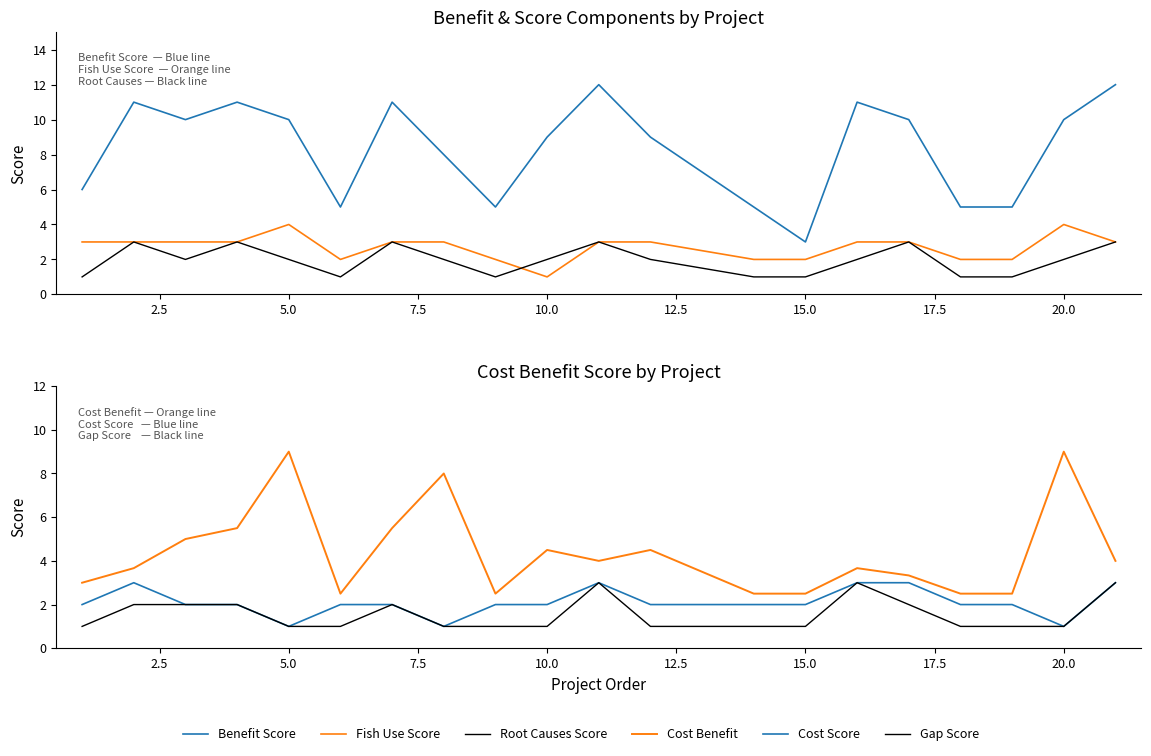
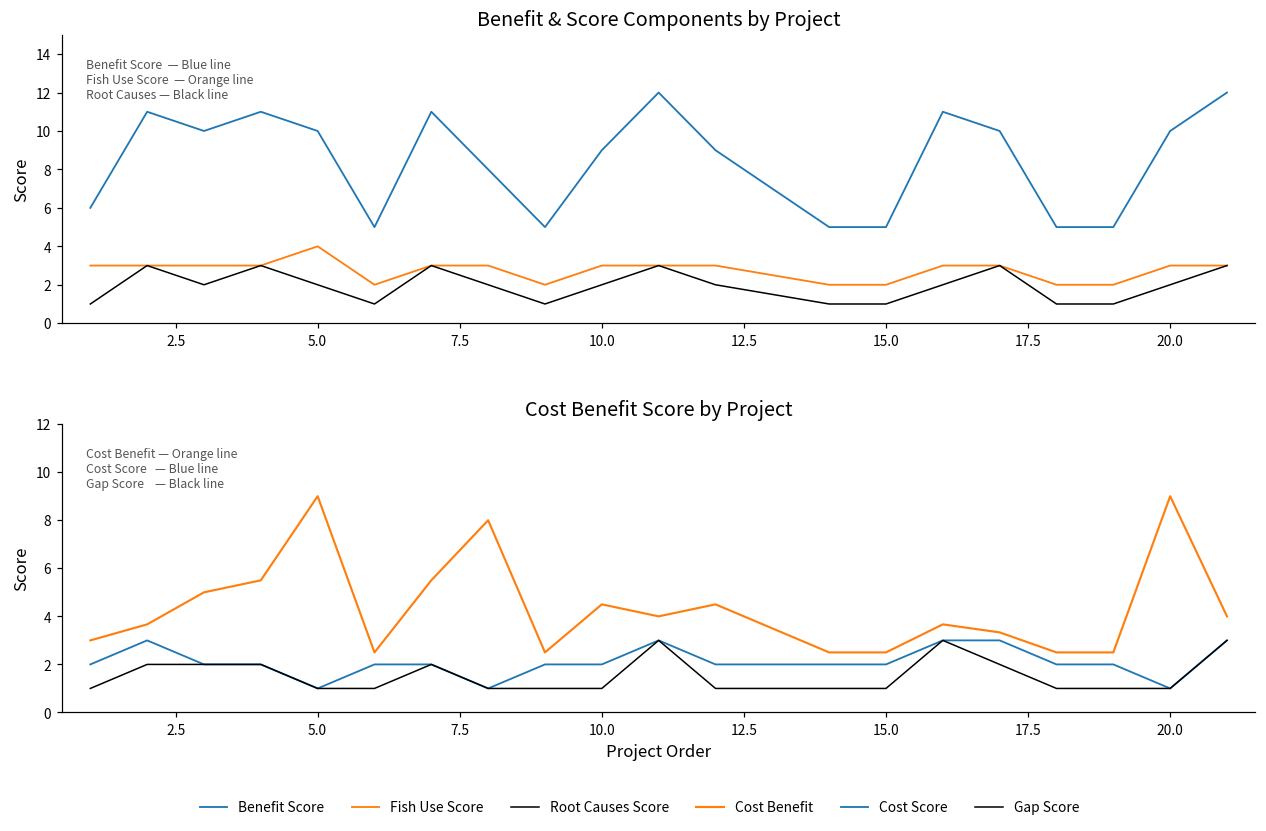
Benefit & Score Components by Project, Fish Use Score, 10.0: 1 -> 3
Benefit & Score Components by Project, Benefit Score, 15.0: 3 -> 5
Benefit & Score Components by Project, Fish Use Score, 20.0: 4 -> 3
